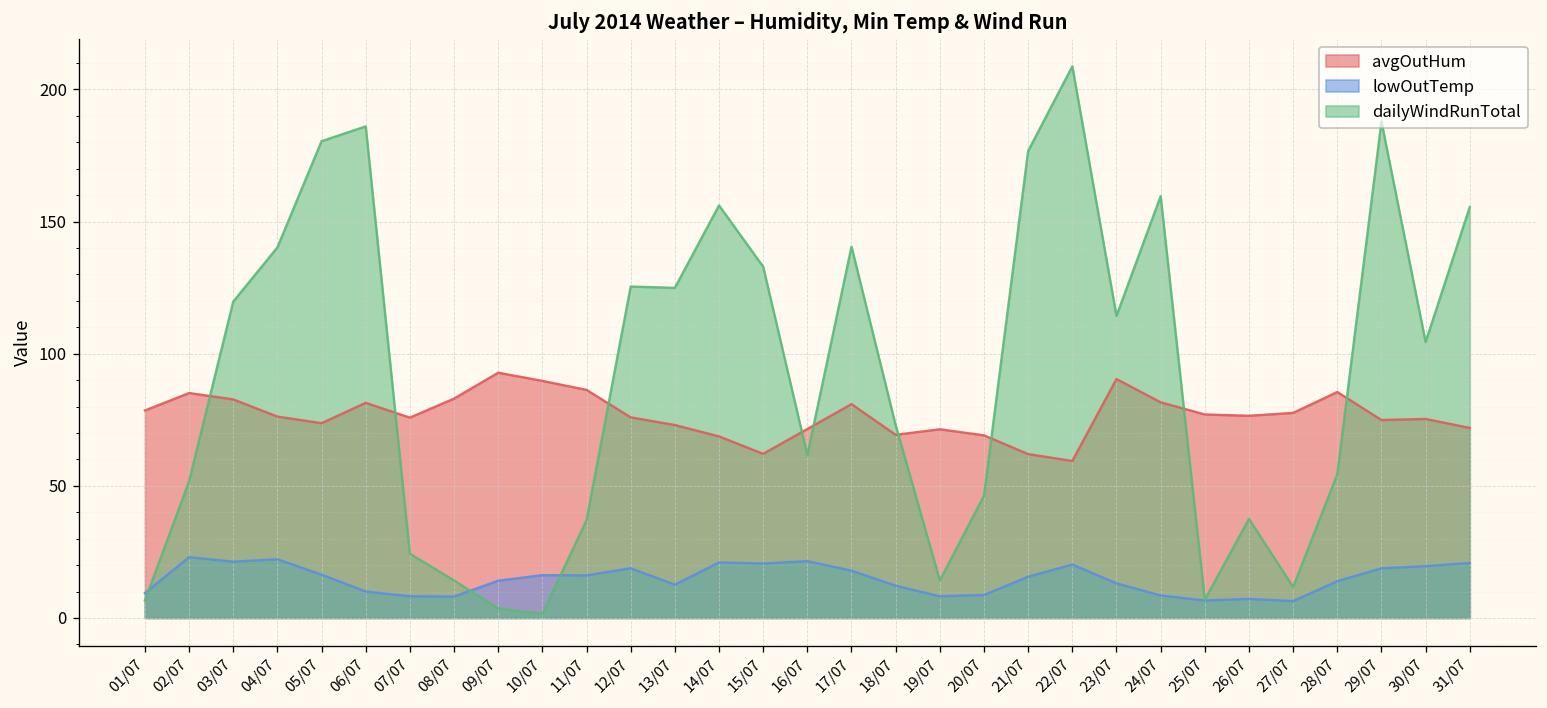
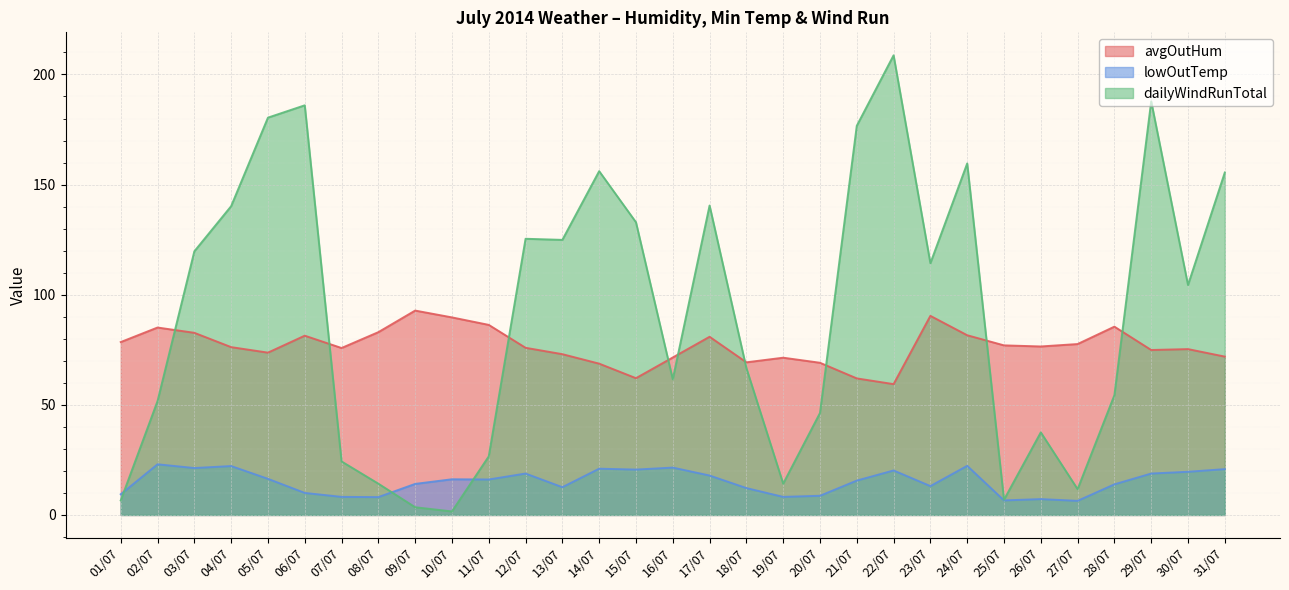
dailyWindRunTotal, 11/07: 37 -> 27
dailyWindRunTotal, 18/07: 73 -> 67
lowOutTemp, 24/07: 9 -> 22
